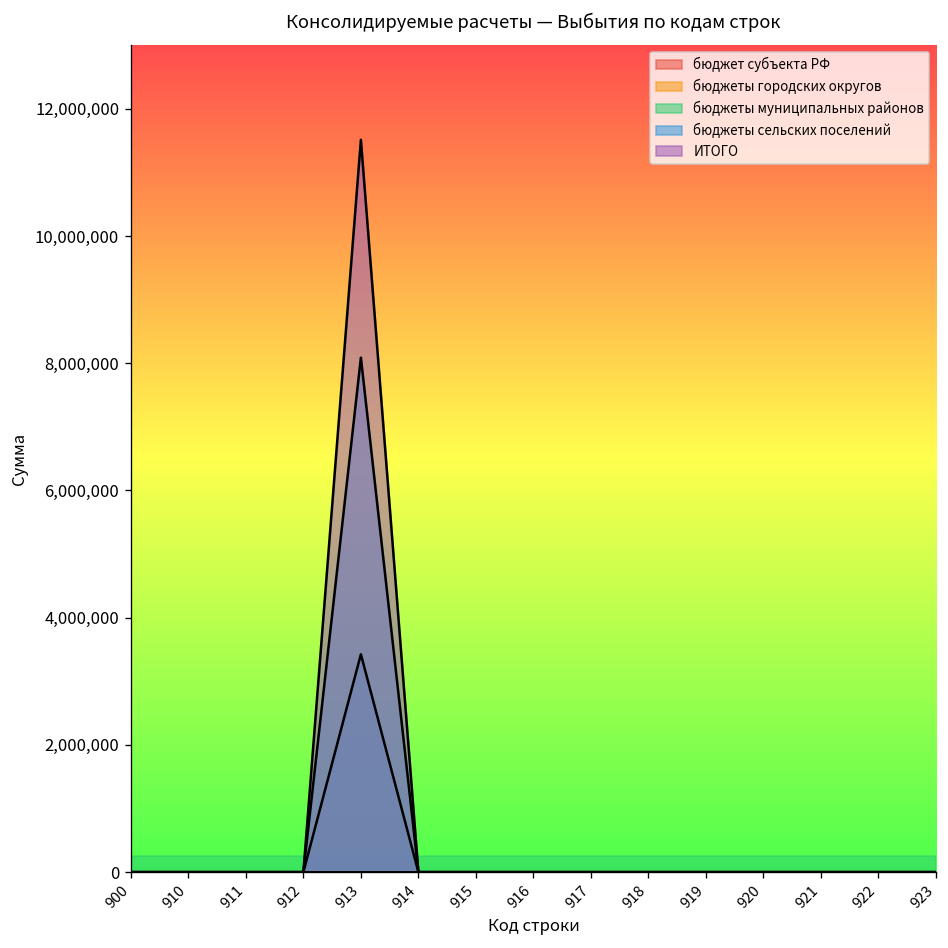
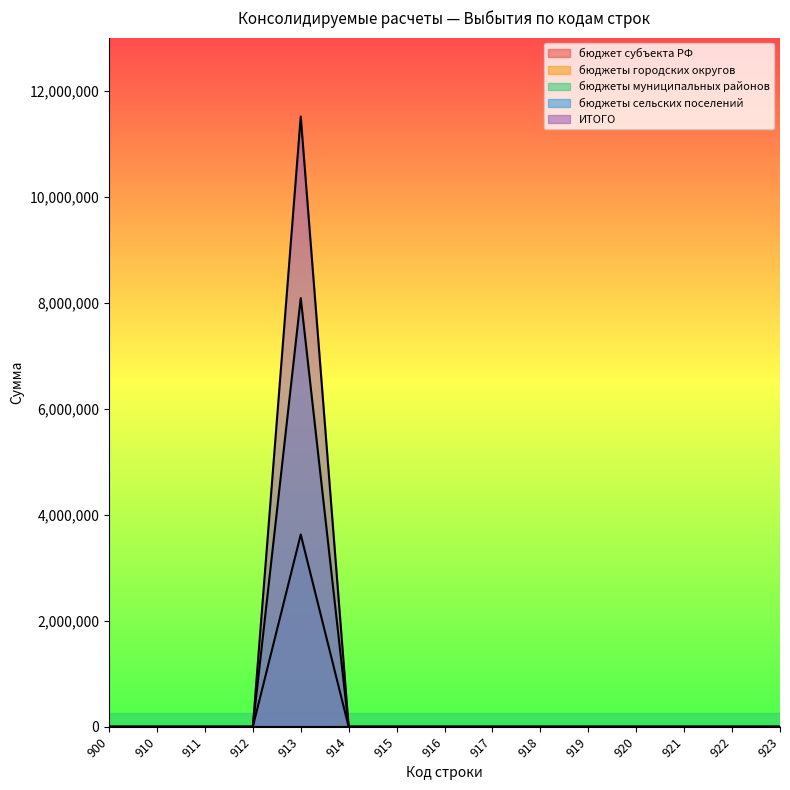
бюджеты муниципальных районов, 913: 3,400,000 -> 3,600,000
